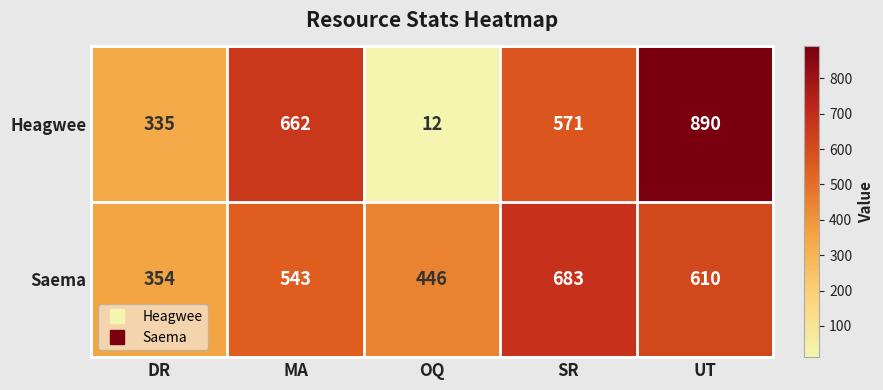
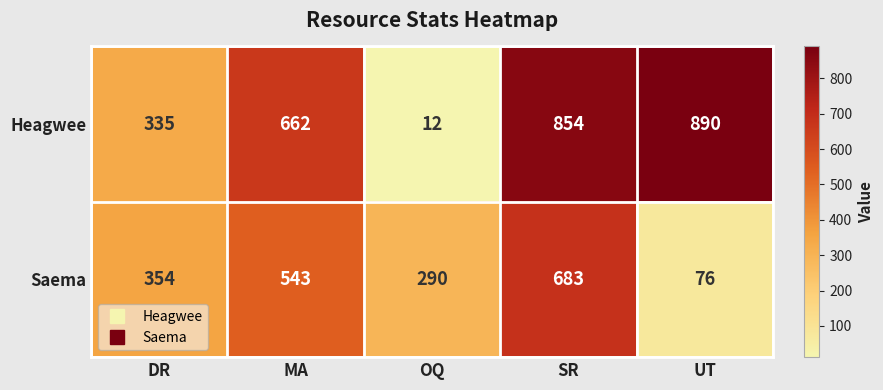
Heagwee, SR: 571 -> 854
Saema, OQ: 446 -> 290
Saema, UT: 610 -> 76
